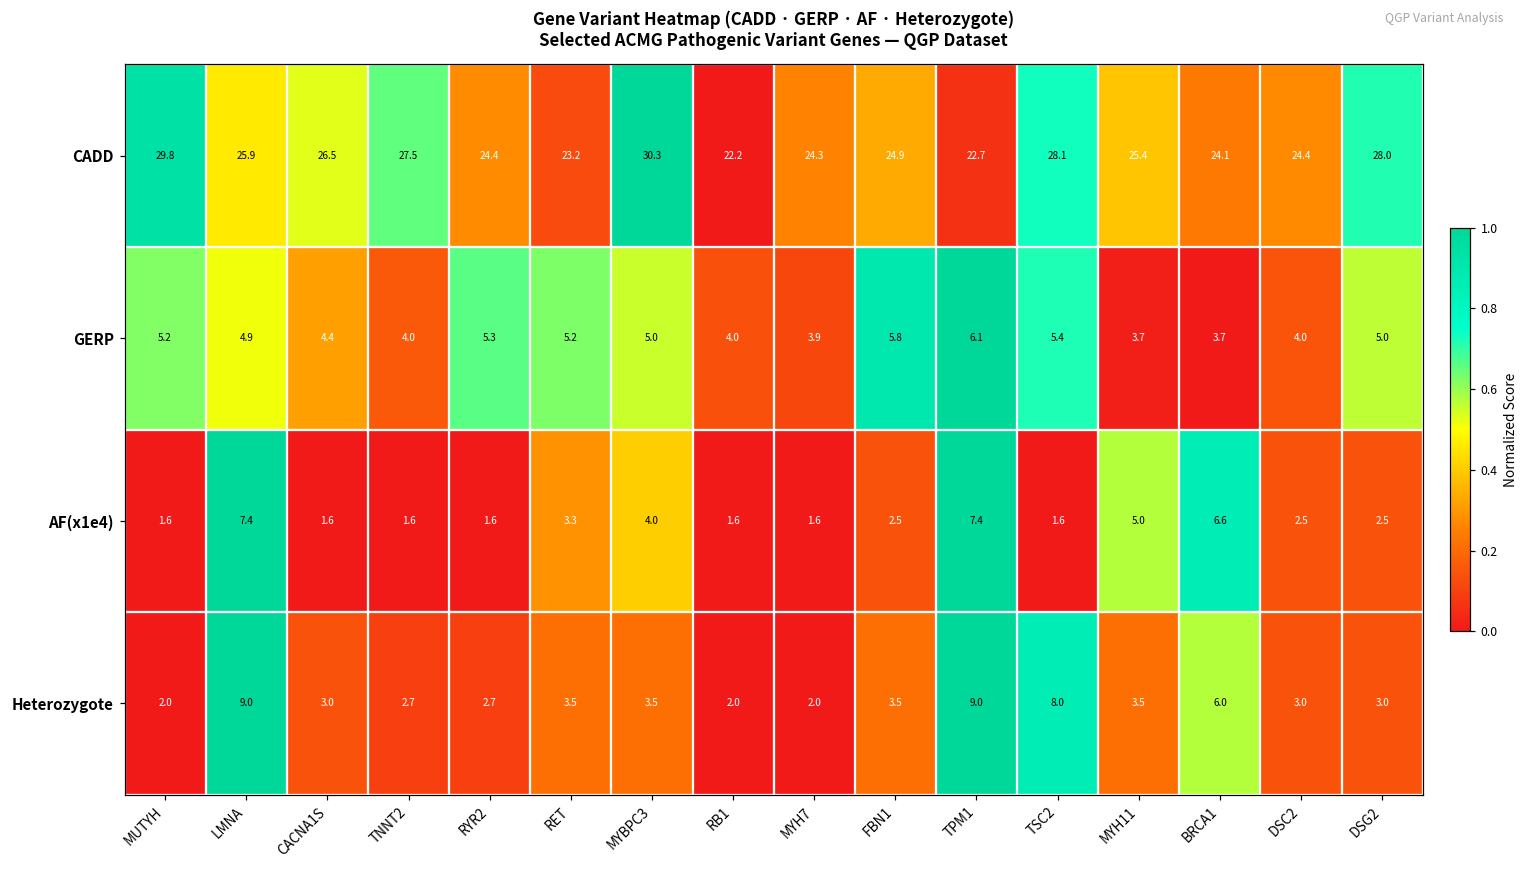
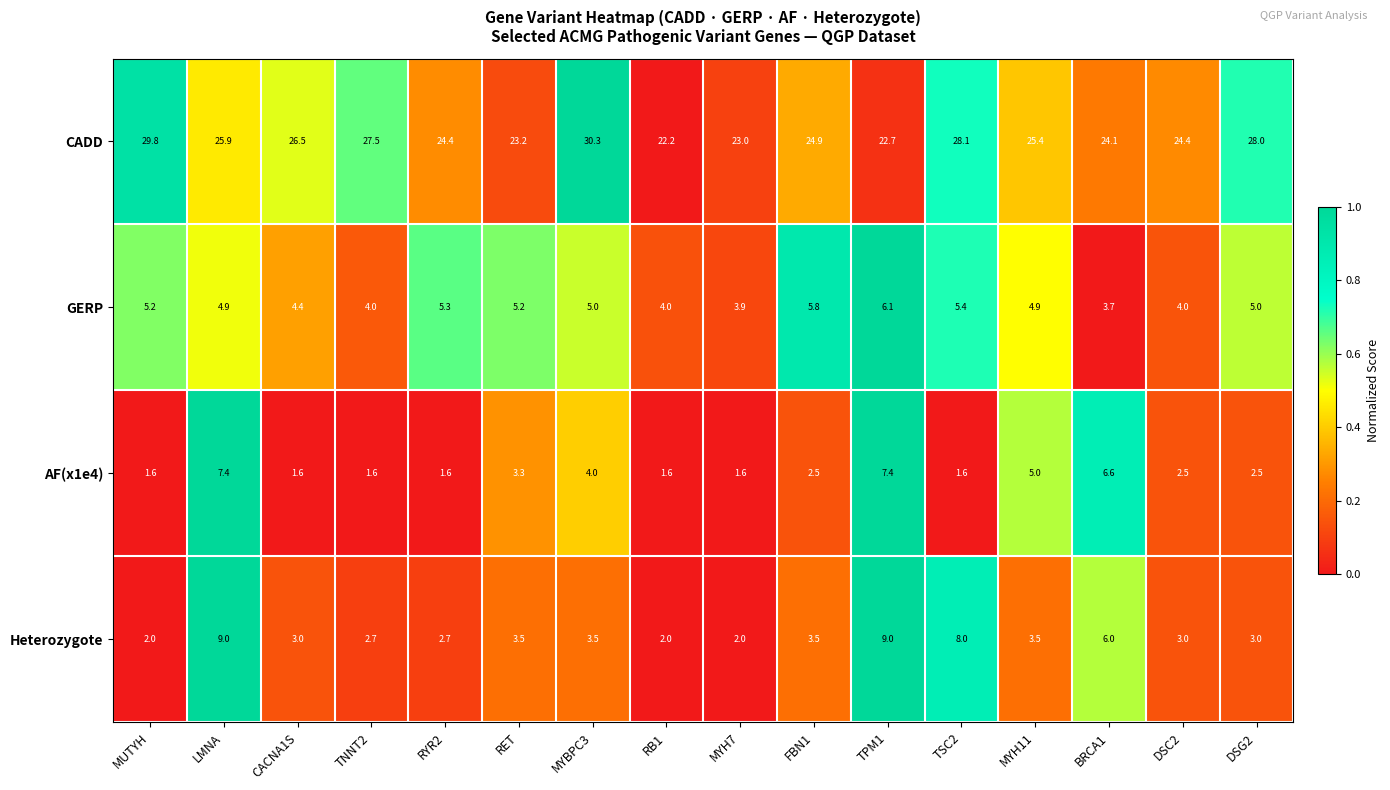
CADD, MYH7: 24.3 -> 23.0
GERP, MYH11: 3.7 -> 4.9
